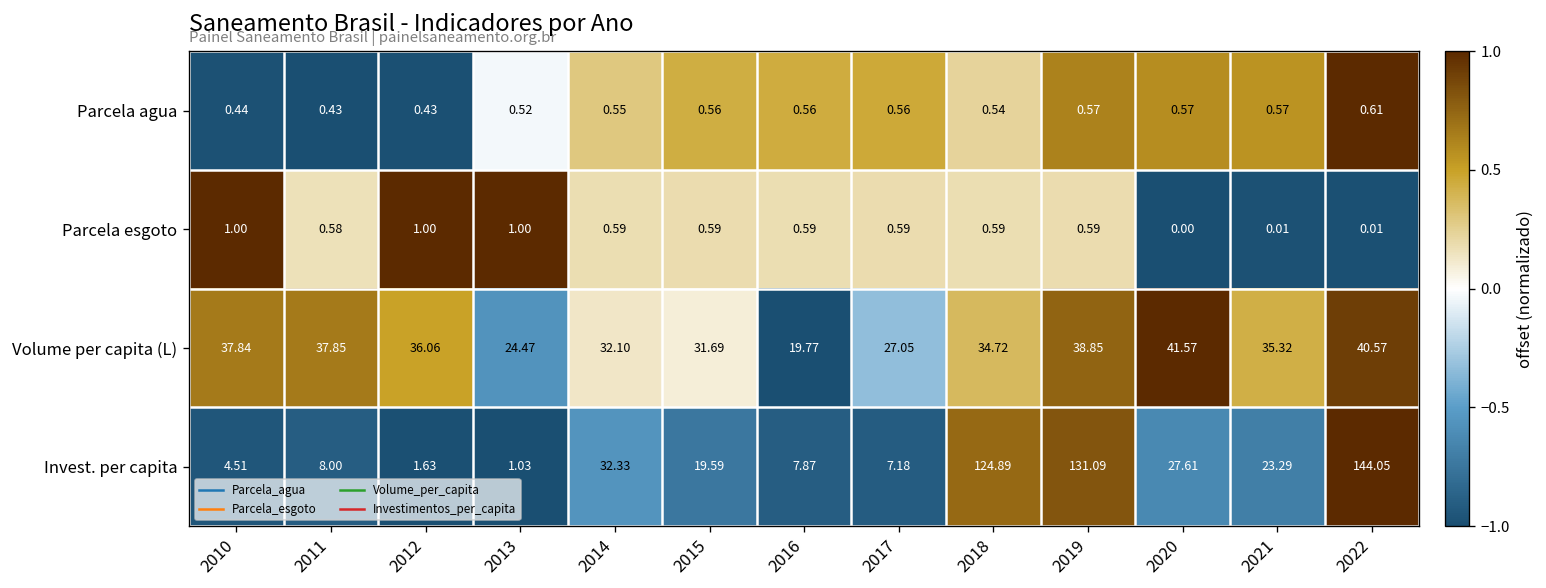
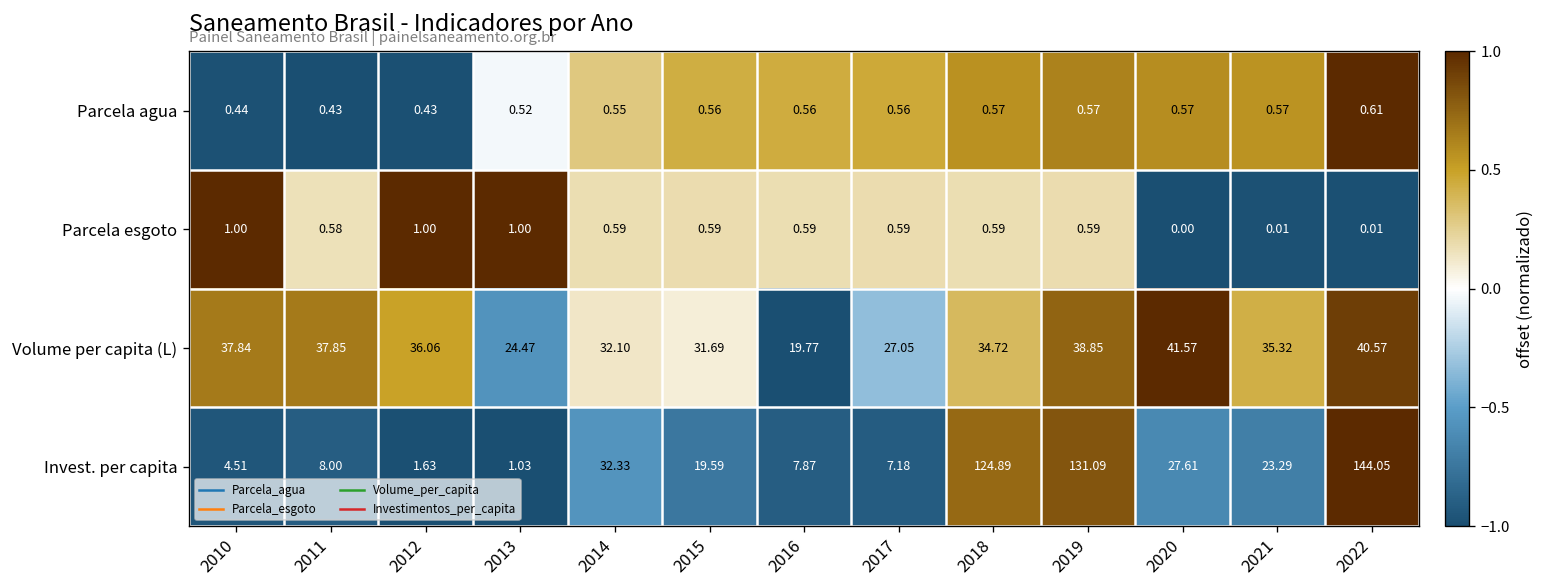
Parcela agua, 2018: 0.54 -> 0.57
